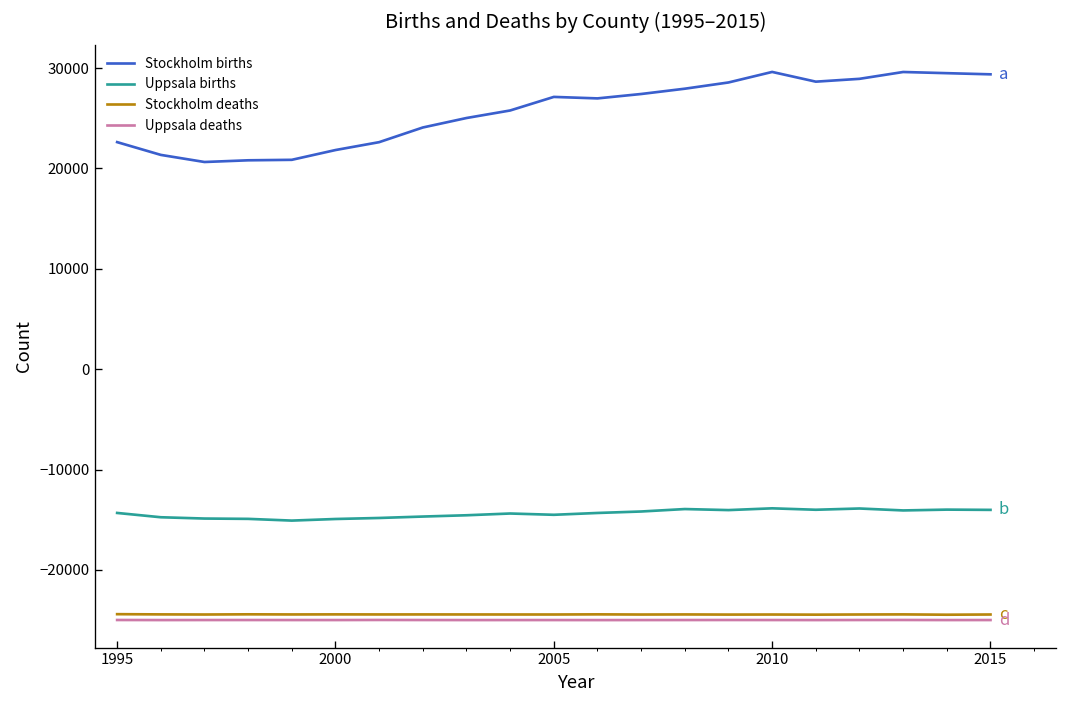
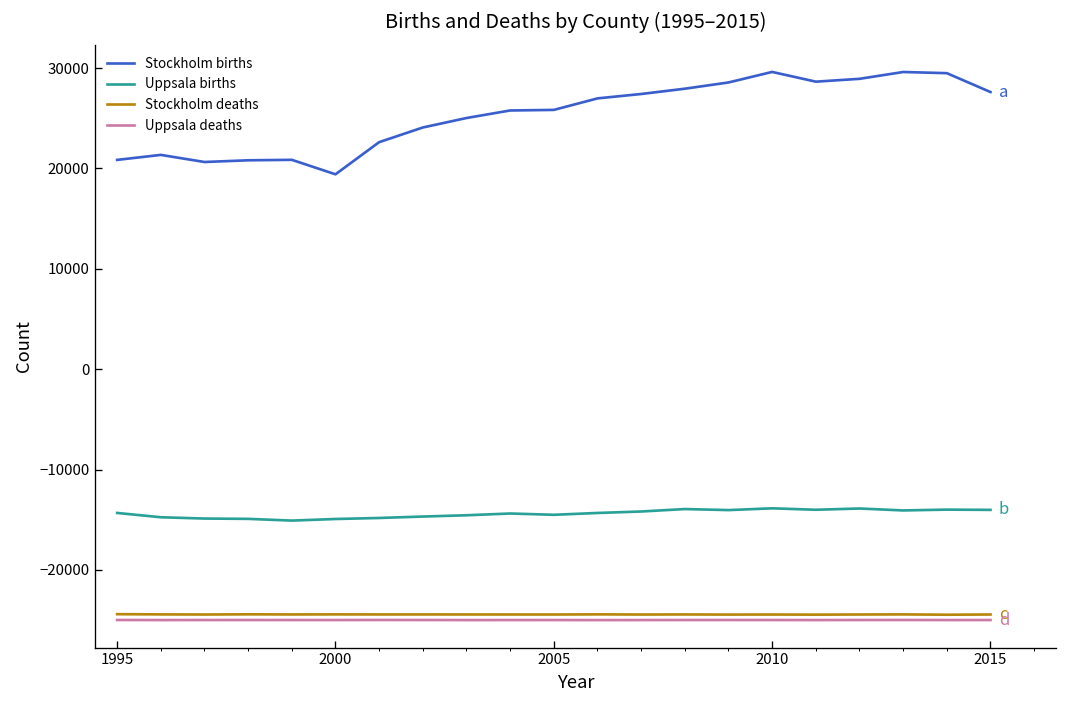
Stockholm births, 1995: 23000 -> 21000
Stockholm births, 2000: 22000 -> 19000
Stockholm births, 2005: 27000 -> 26000
Stockholm births, 2015: 29000 -> 28000
